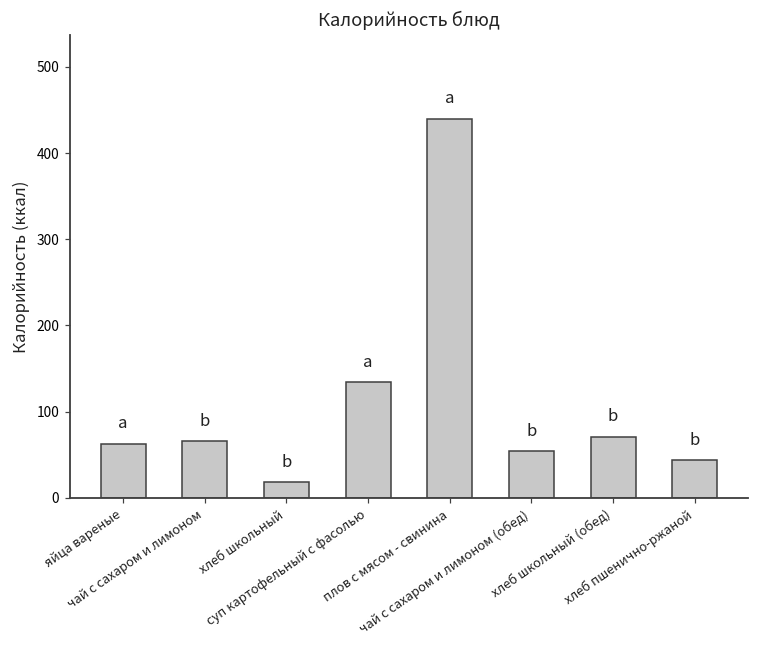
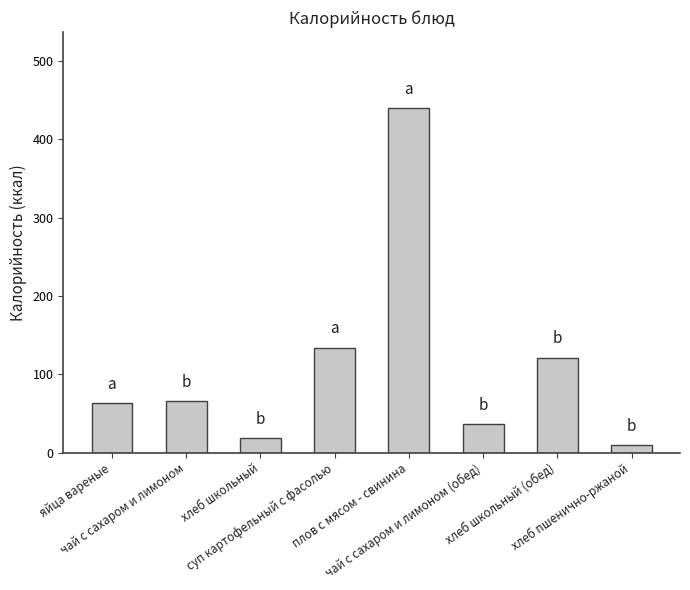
чай с сахаром и лимоном (обед): 50 -> 40
хлеб школьный (обед): 70 -> 120
хлеб пшенично-ржаной: 40 -> 10
